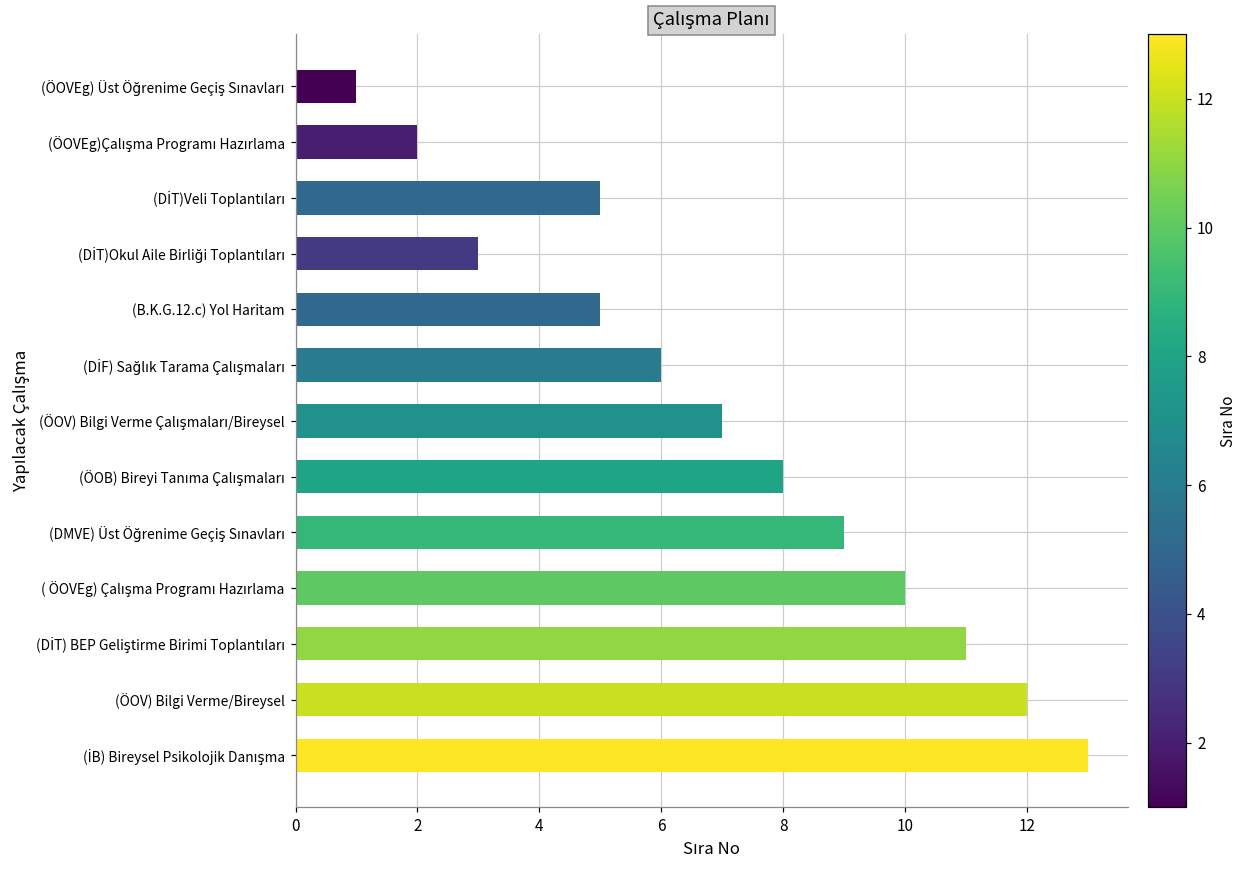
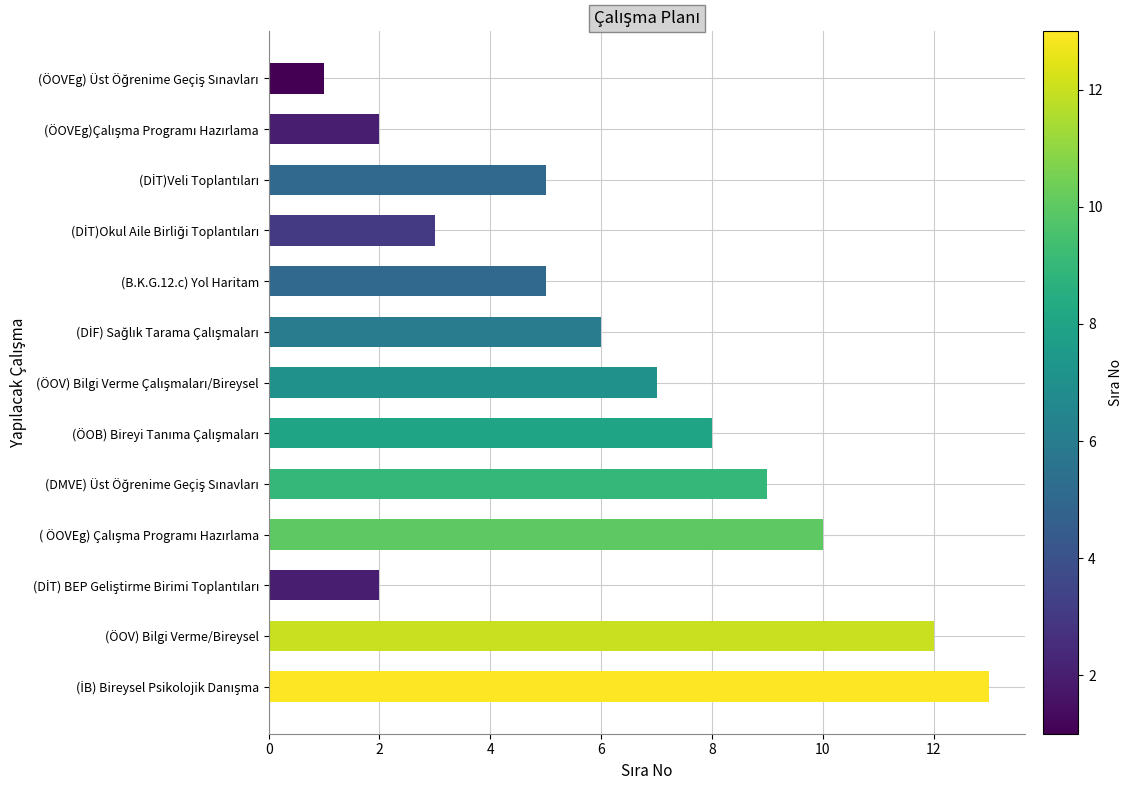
(DİT) BEP Geliştirme Birimi Toplantıları: 11 -> 2
